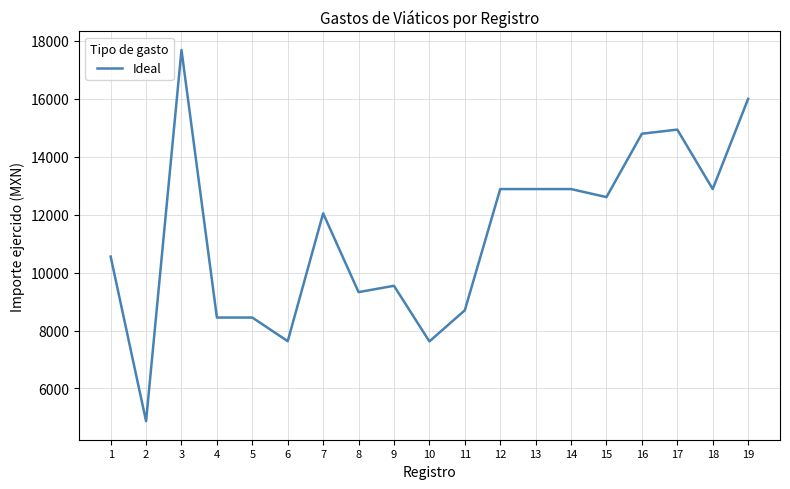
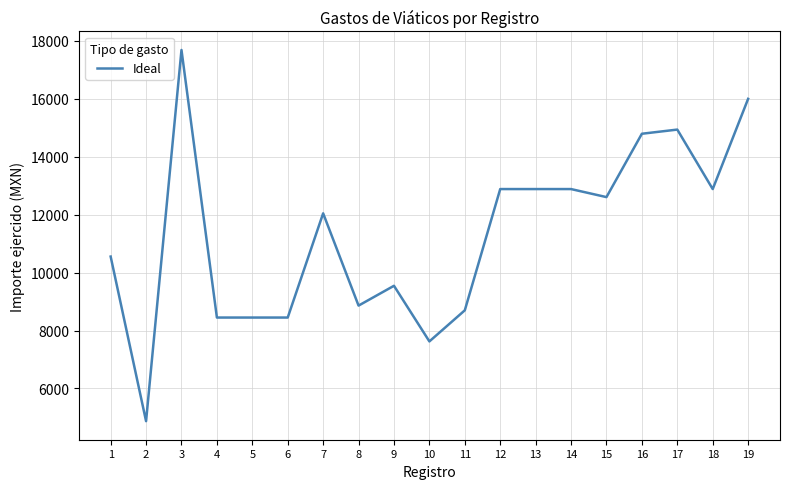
6: 7600 -> 8500
8: 9300 -> 8900
